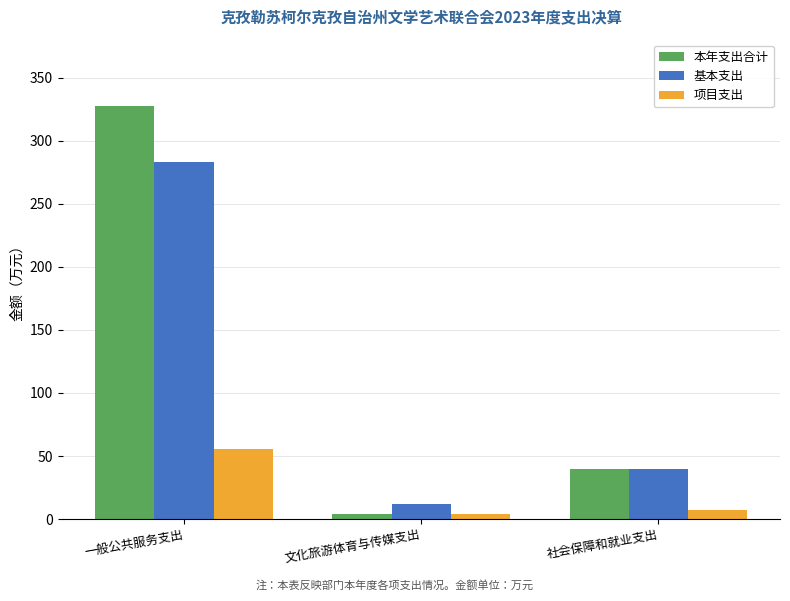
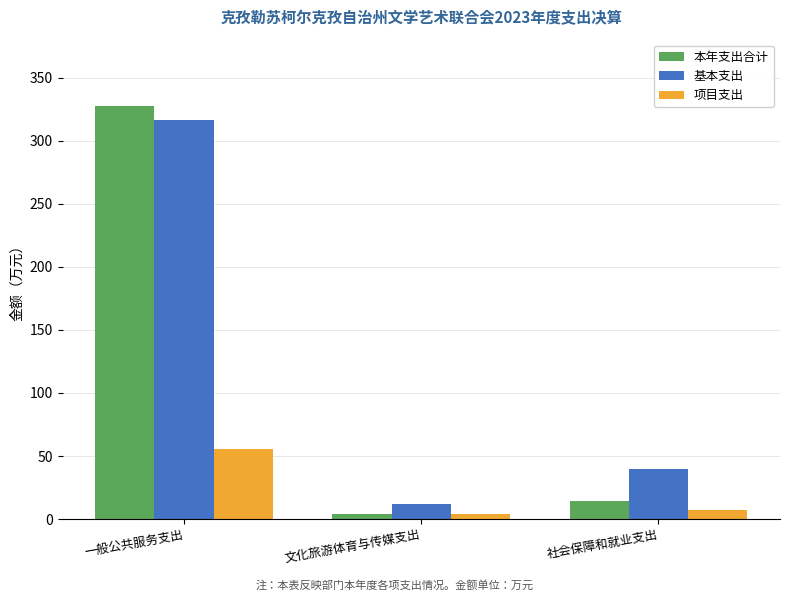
基本支出, 一般公共服务支出: 283 -> 316
本年支出合计, 社会保障和就业支出: 40 -> 15
